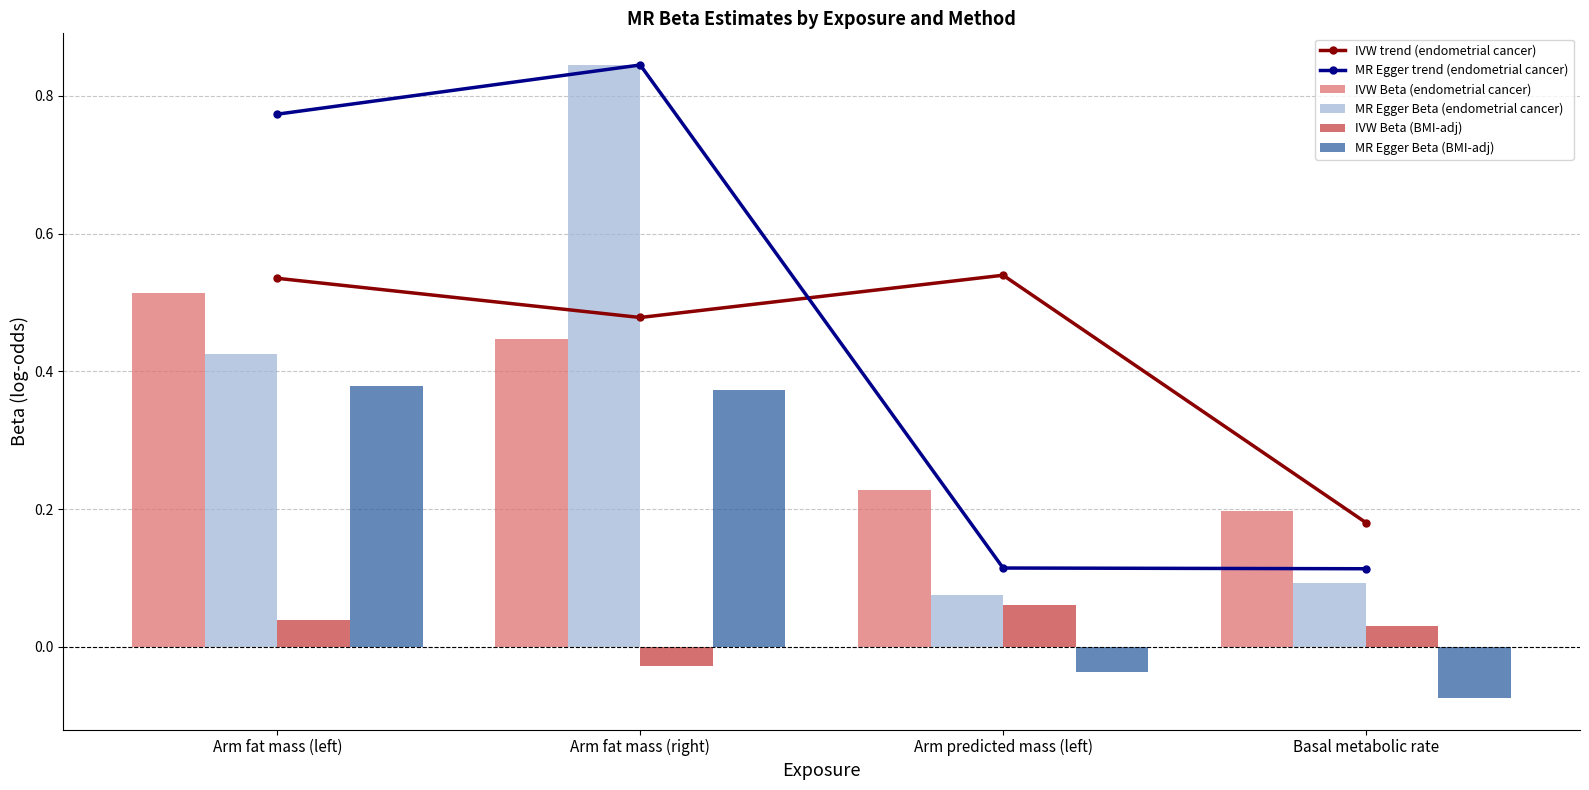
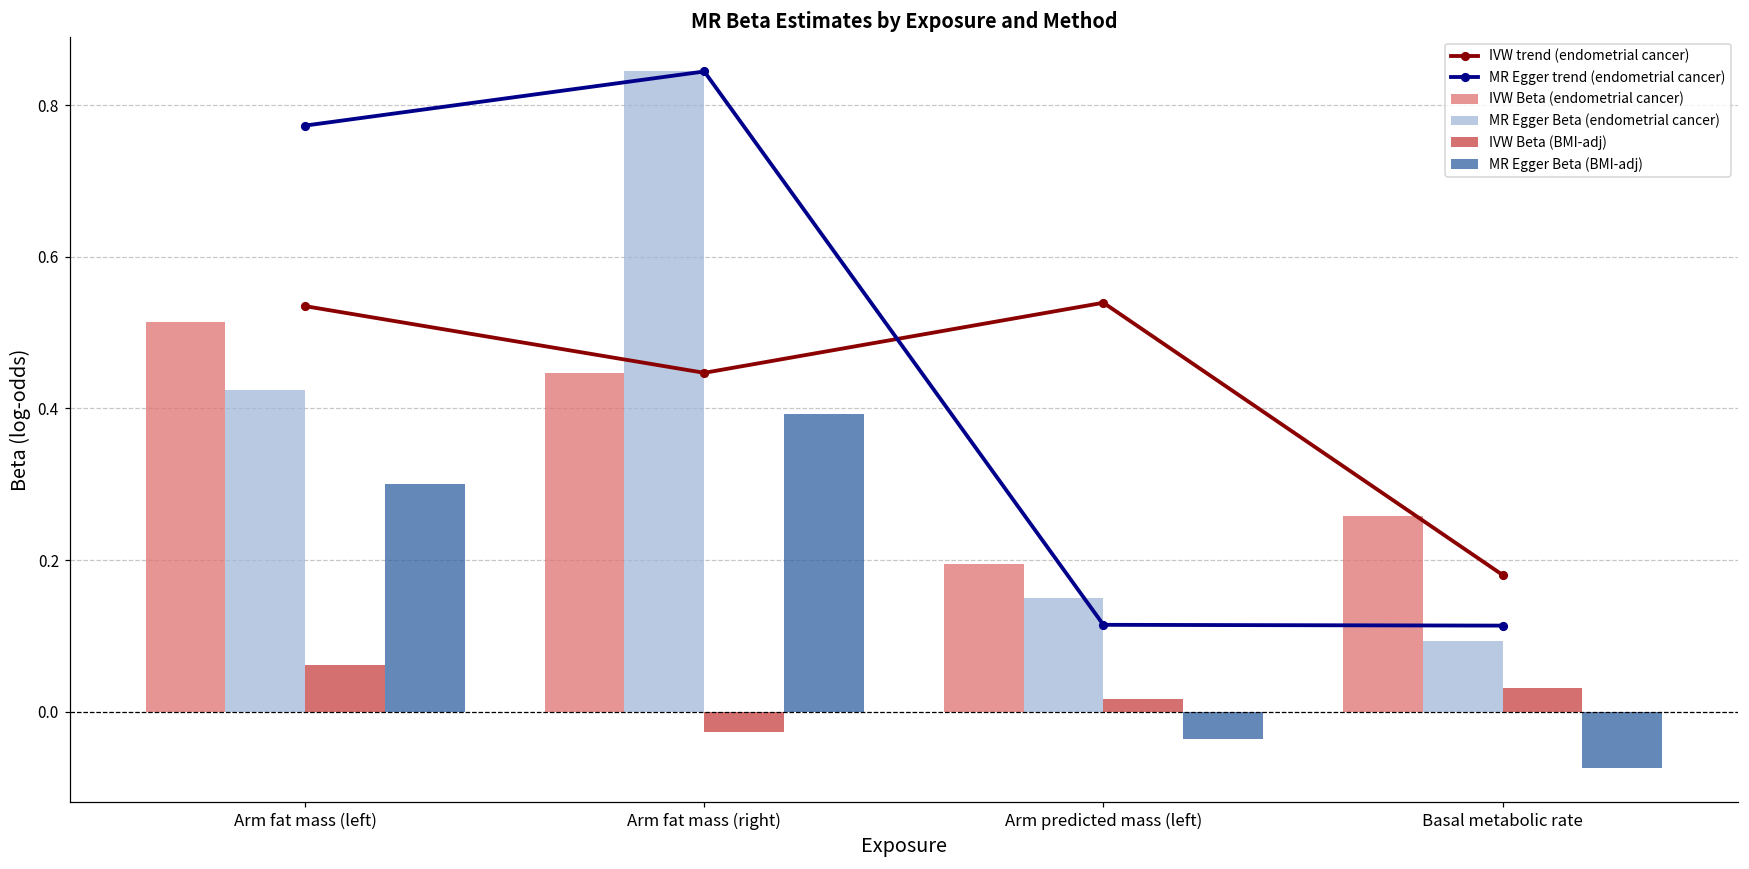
IVW Beta (BMI-adj), Arm fat mass (left): 0.04 -> 0.06
MR Egger Beta (BMI-adj), Arm fat mass (left): 0.38 -> 0.30
IVW trend (endometrial cancer), Arm fat mass (right): 0.48 -> 0.45
MR Egger Beta (BMI-adj), Arm fat mass (right): 0.37 -> 0.39
IVW Beta (endometrial cancer), Arm predicted mass (left): 0.23 -> 0.20
MR Egger Beta (endometrial cancer), Arm predicted mass (left): 0.08 -> 0.15
IVW Beta (BMI-adj), Arm predicted mass (left): 0.06 -> 0.02
IVW Beta (endometrial cancer), Basal metabolic rate: 0.20 -> 0.26
